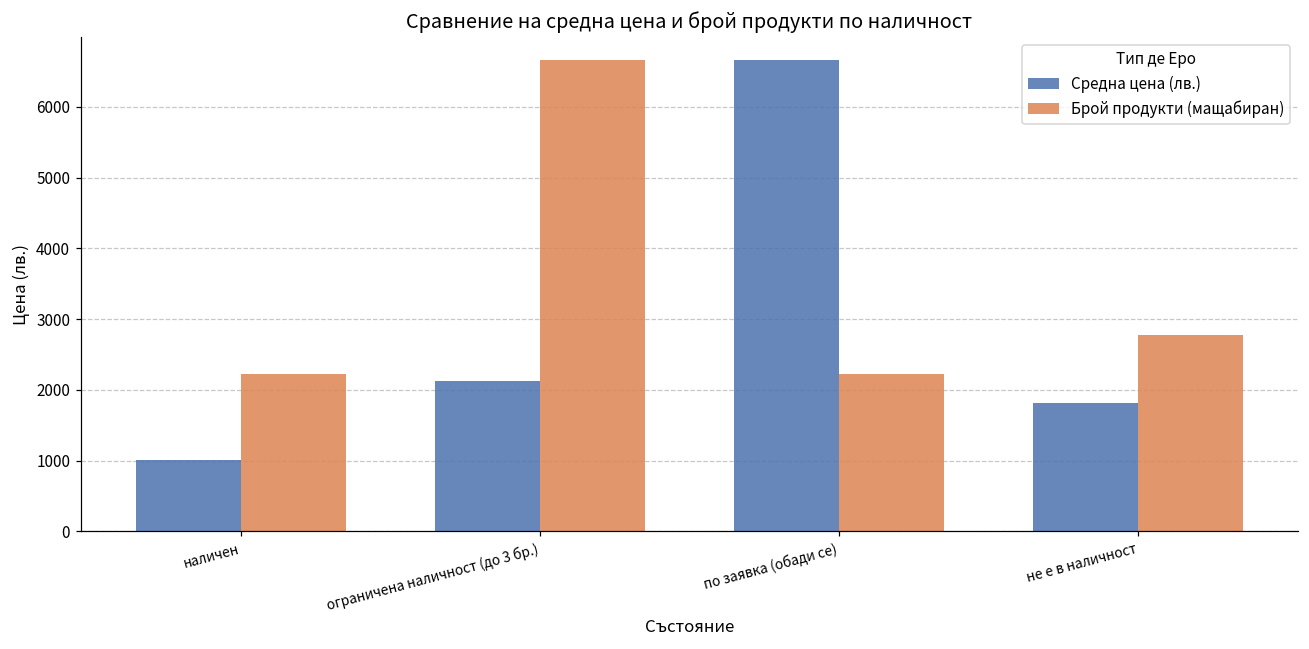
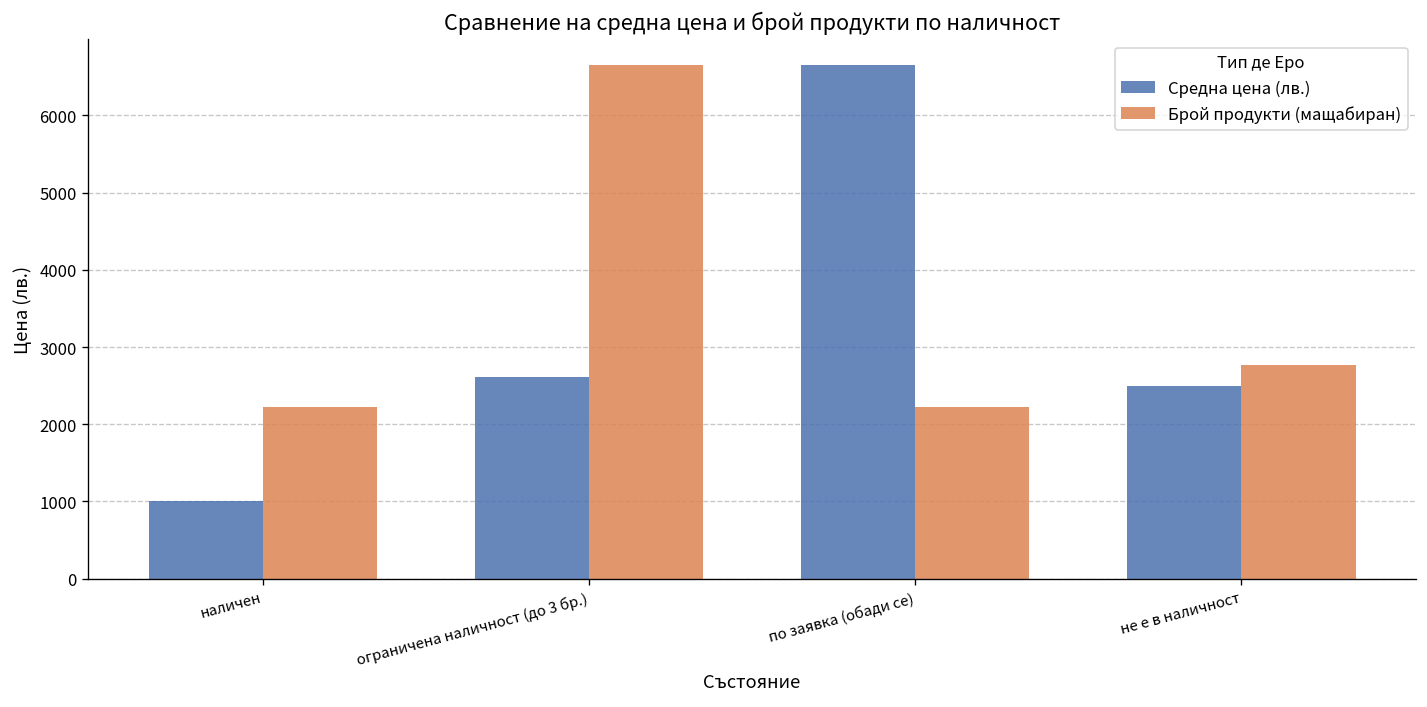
Средна цена (лв.), ограничена наличност (до 3 бр.): 2100 -> 2600
Средна цена (лв.), не е в наличност: 1800 -> 2500
